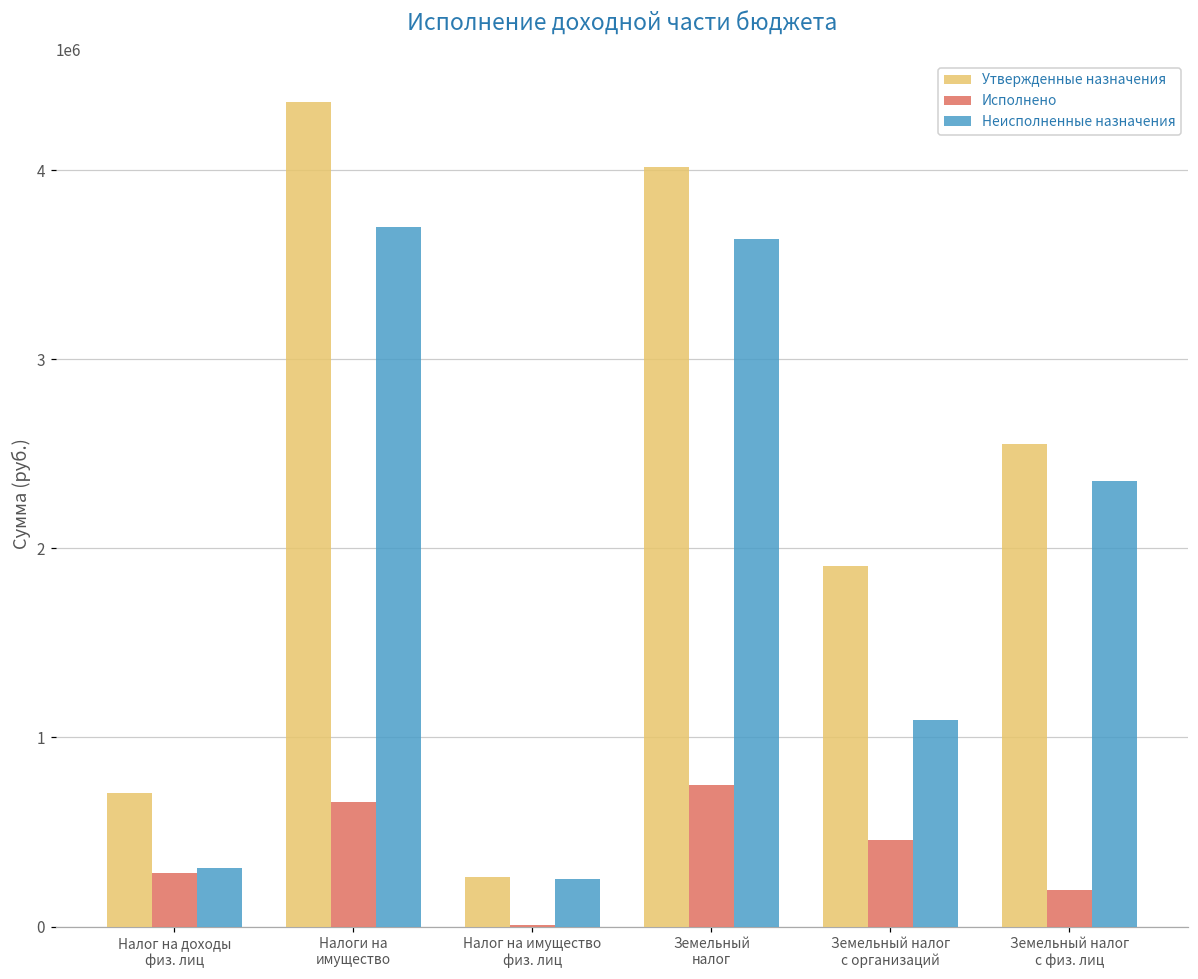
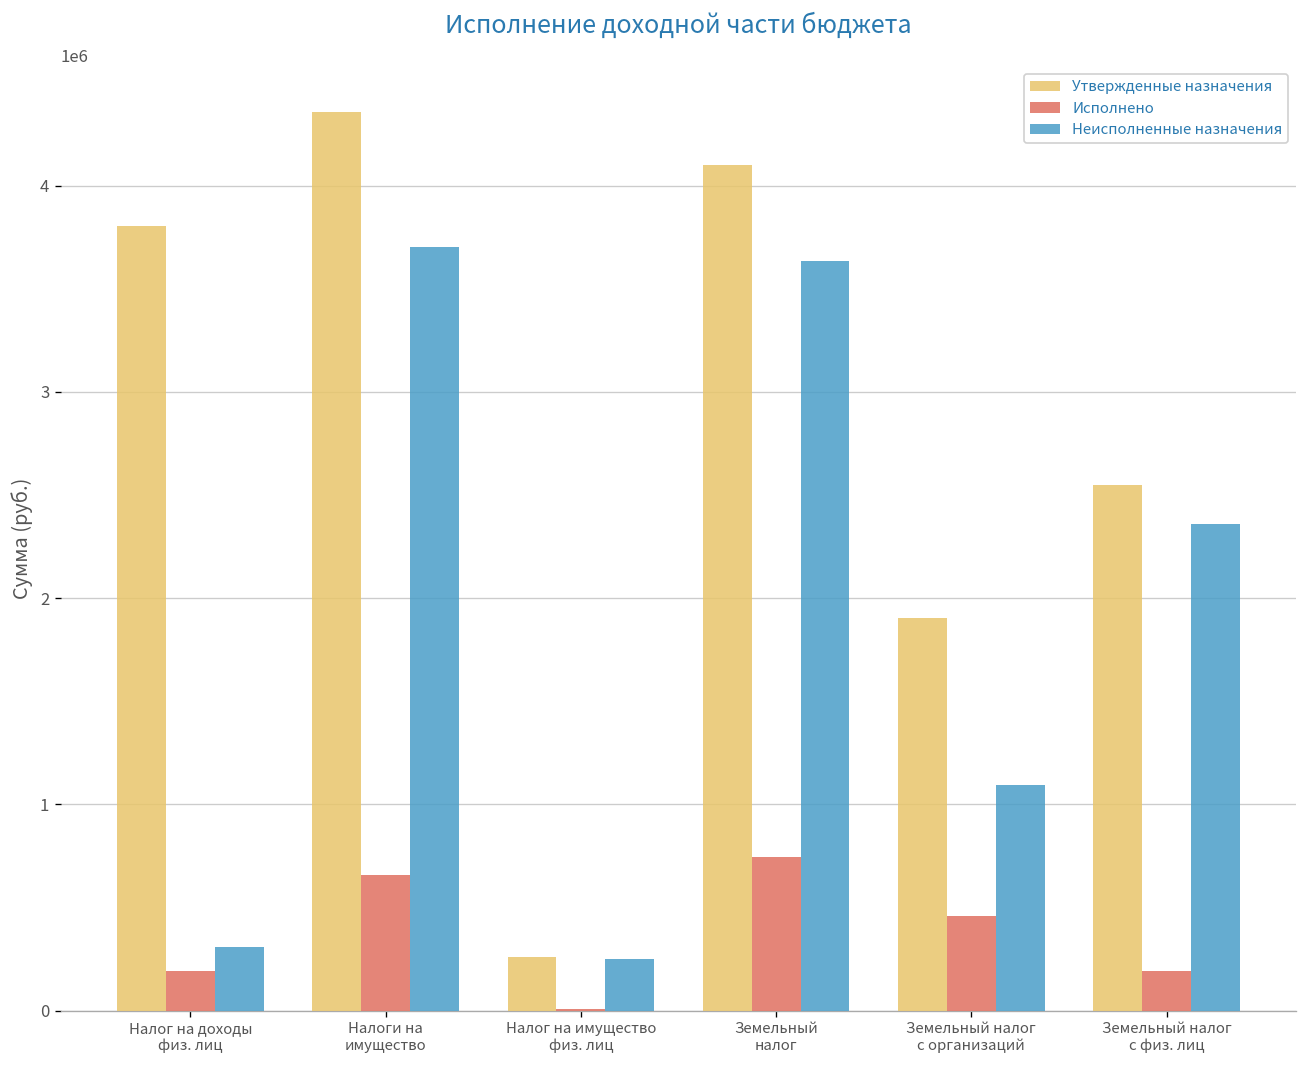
Утвержденные назначения, Налог на доходы физ. лиц: 710000 -> 3810000
Исполнено, Налог на доходы физ. лиц: 280000 -> 190000
Утвержденные назначения, Земельный налог: 4010000 -> 4100000
